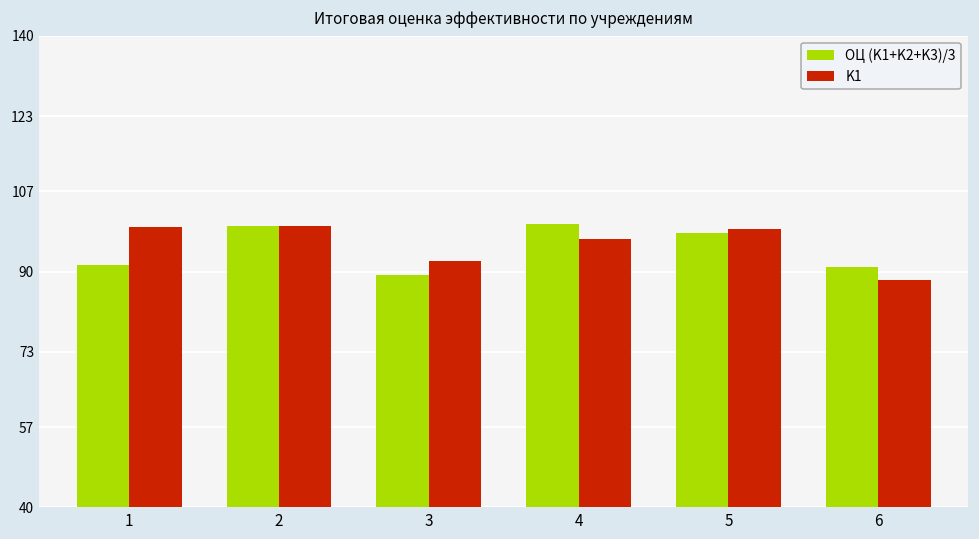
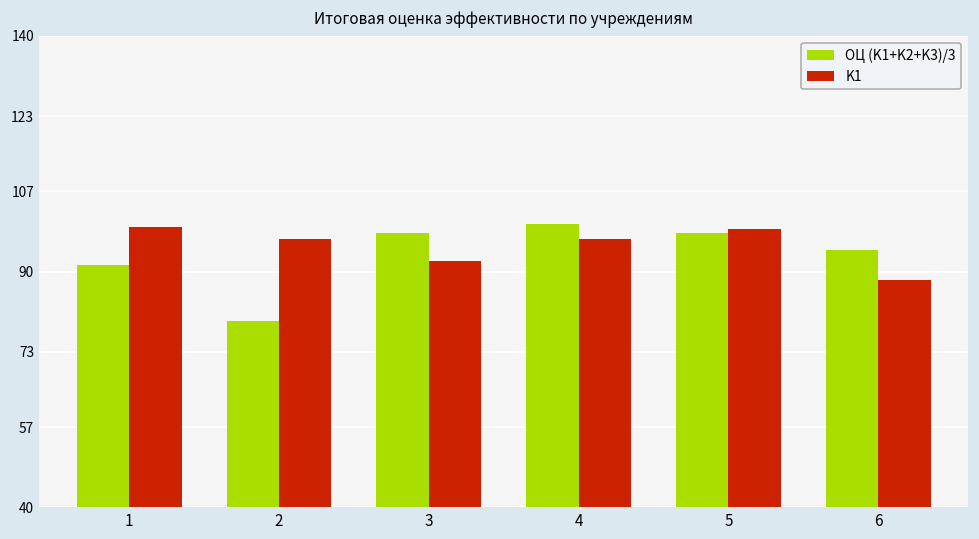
ОЦ (K1+K2+K3)/3, 2: 100 -> 80
K1, 2: 100 -> 97
ОЦ (K1+K2+K3)/3, 3: 89 -> 98
ОЦ (K1+K2+K3)/3, 6: 91 -> 95
